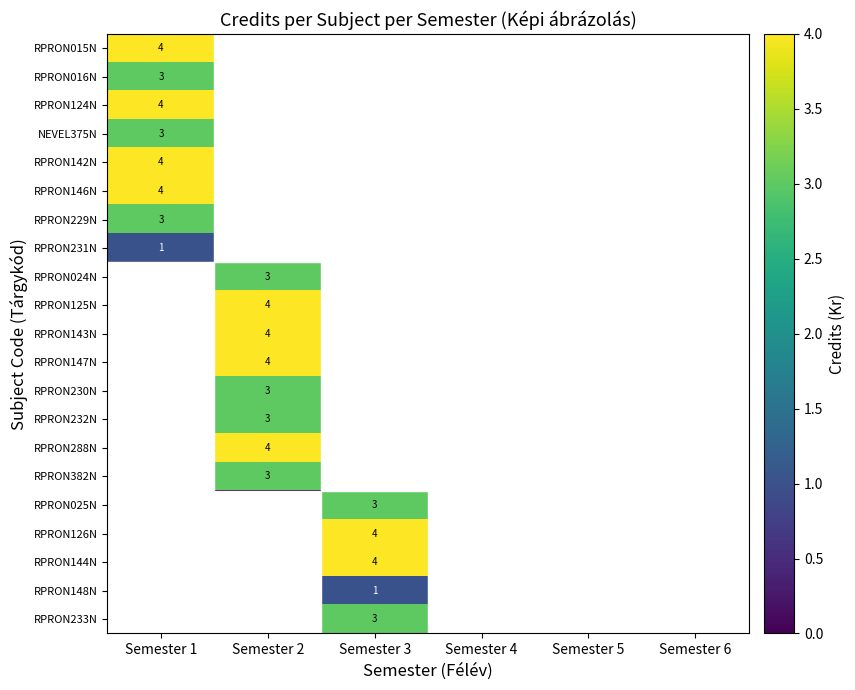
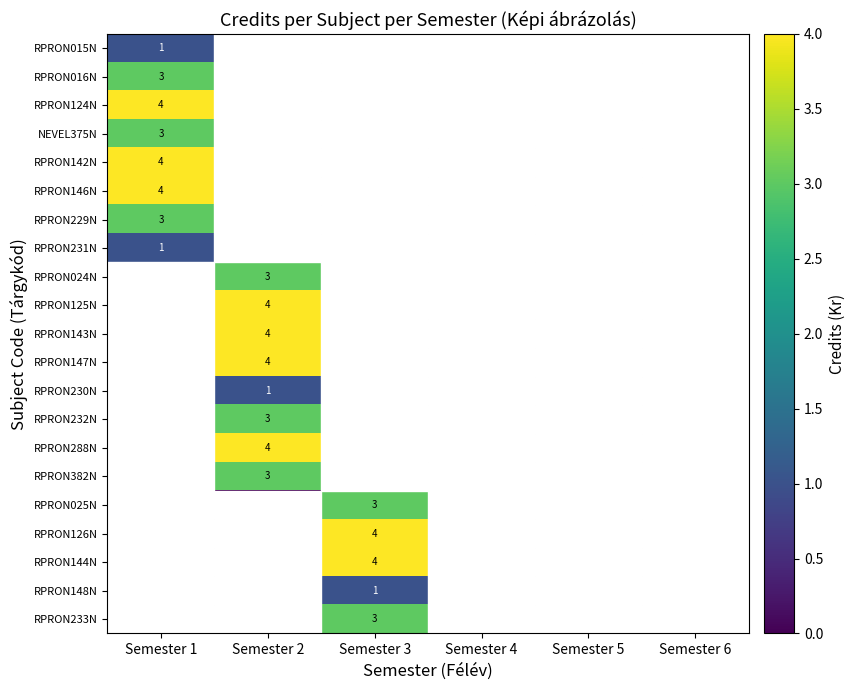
RPRON015N, Semester 1: 4 -> 1
RPRON230N, Semester 2: 3 -> 1
